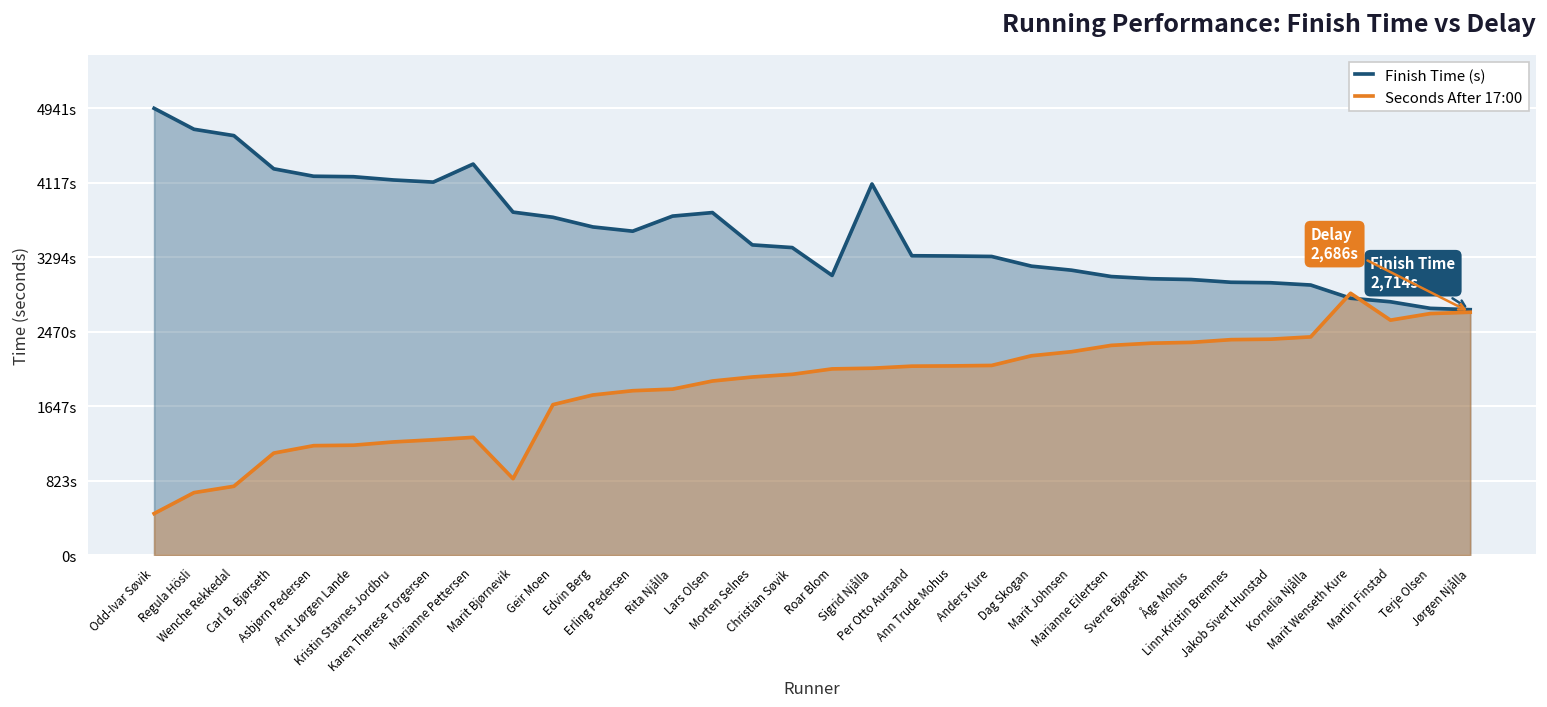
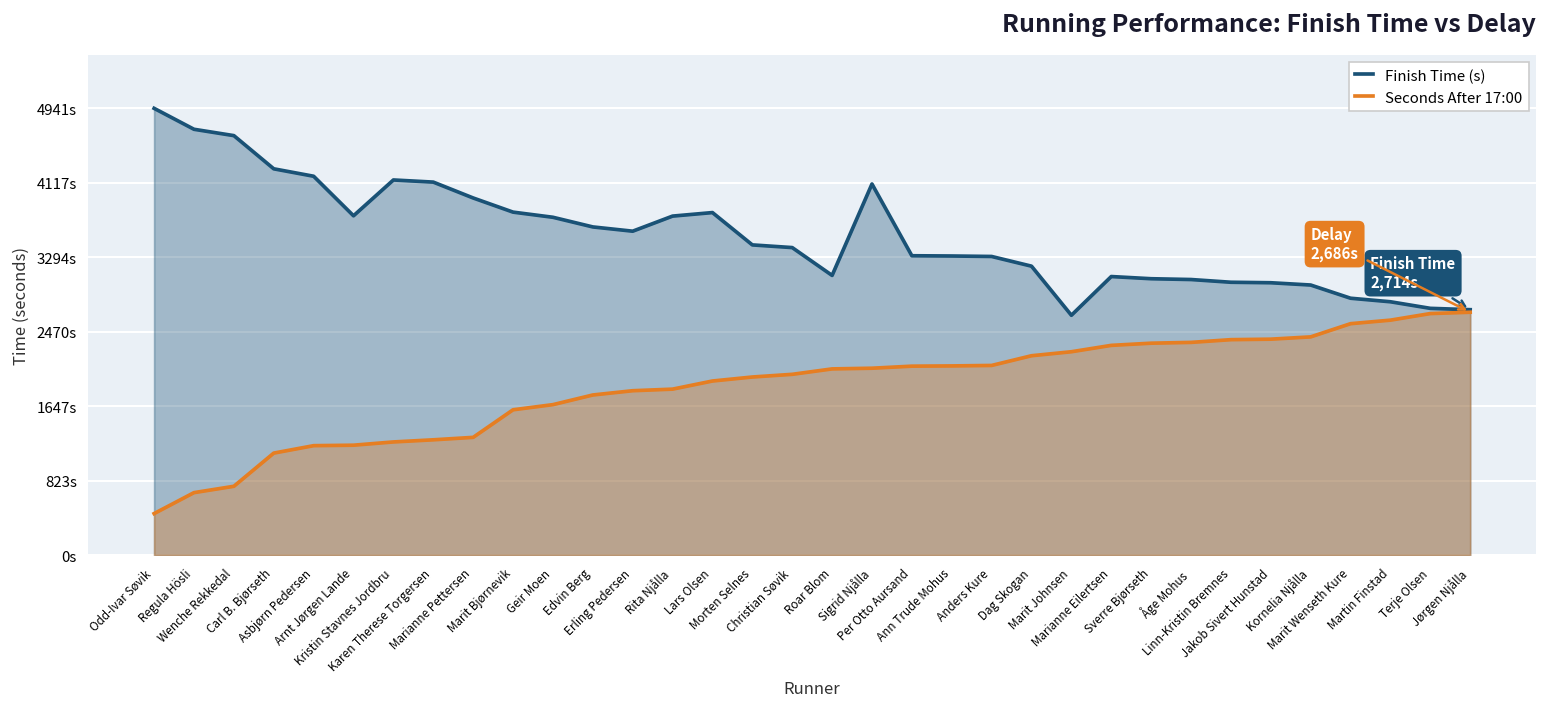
Finish Time (s), Arnt Jørgen Lande: 4200s -> 3800s
Finish Time (s), Marianne Pettersen: 4300s -> 3900s
Seconds After 17:00, Marit Bjørnevik: 800s -> 1600s
Finish Time (s), Marit Johnsen: 3200s -> 2700s
Seconds After 17:00, Marit Wenseth Kure: 2900s -> 2600s
